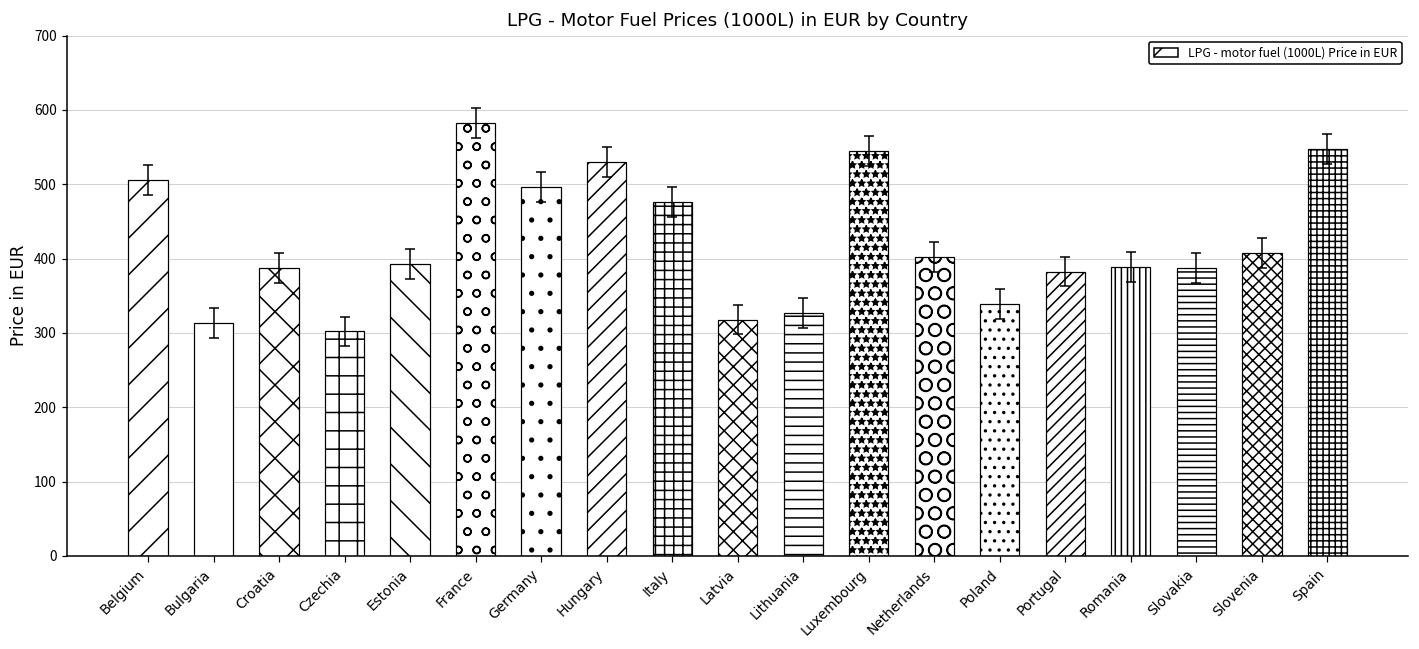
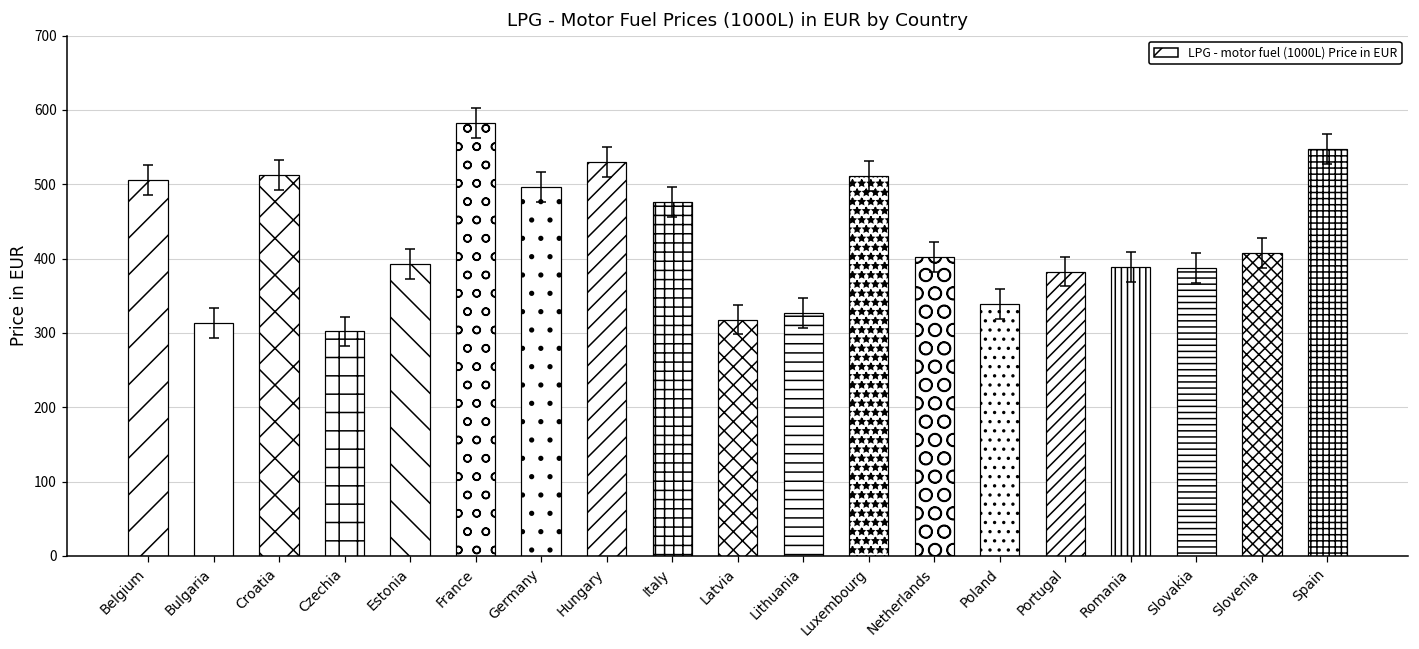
LPG - motor fuel (1000L) Price in EUR, Croatia: 390 -> 510
LPG - motor fuel (1000L) Price in EUR, Luxembourg: 540 -> 510
